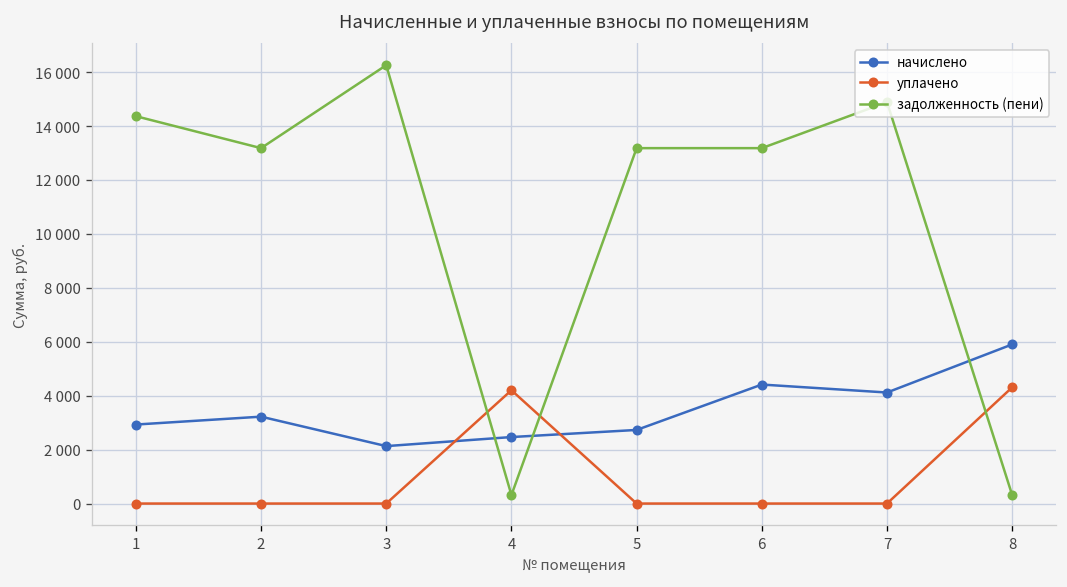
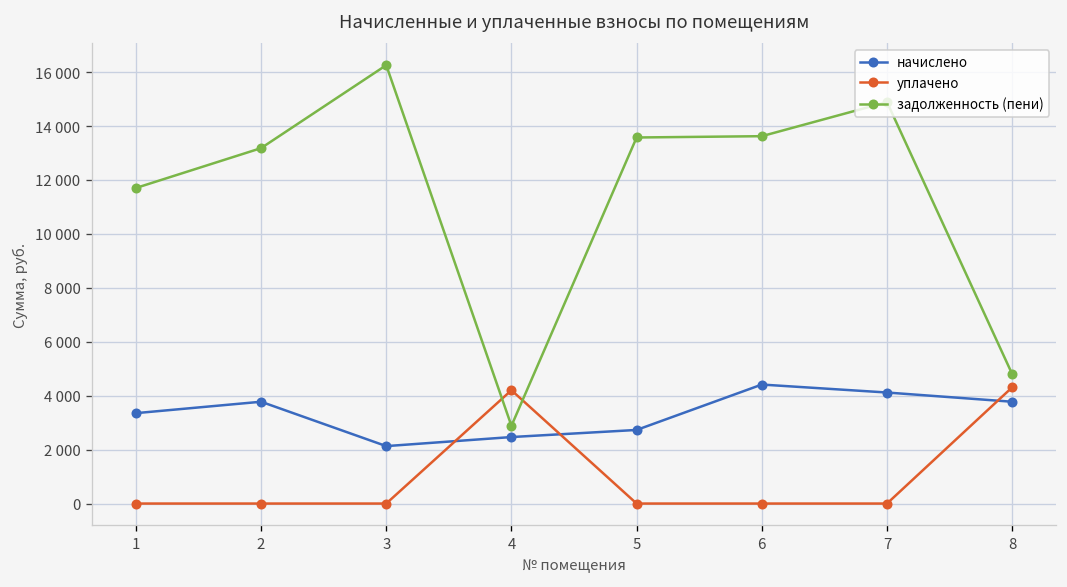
начислено, 1: 2900 -> 3400
задолженность (пени), 1: 14400 -> 11700
начислено, 2: 3200 -> 3800
задолженность (пени), 4: 300 -> 2900
задолженность (пени), 5: 13200 -> 13600
задолженность (пени), 6: 13200 -> 13600
начислено, 8: 5900 -> 3800
задолженность (пени), 8: 300 -> 4800
